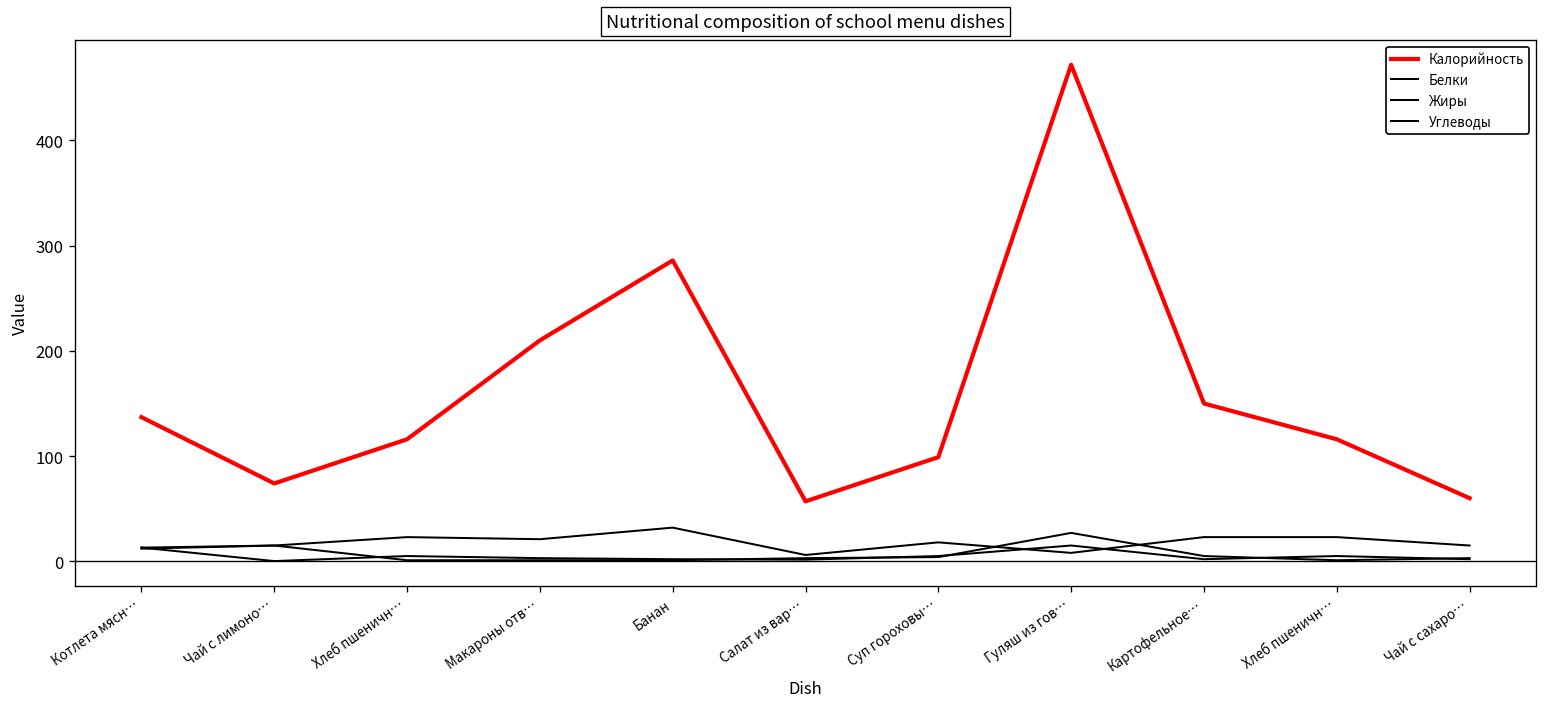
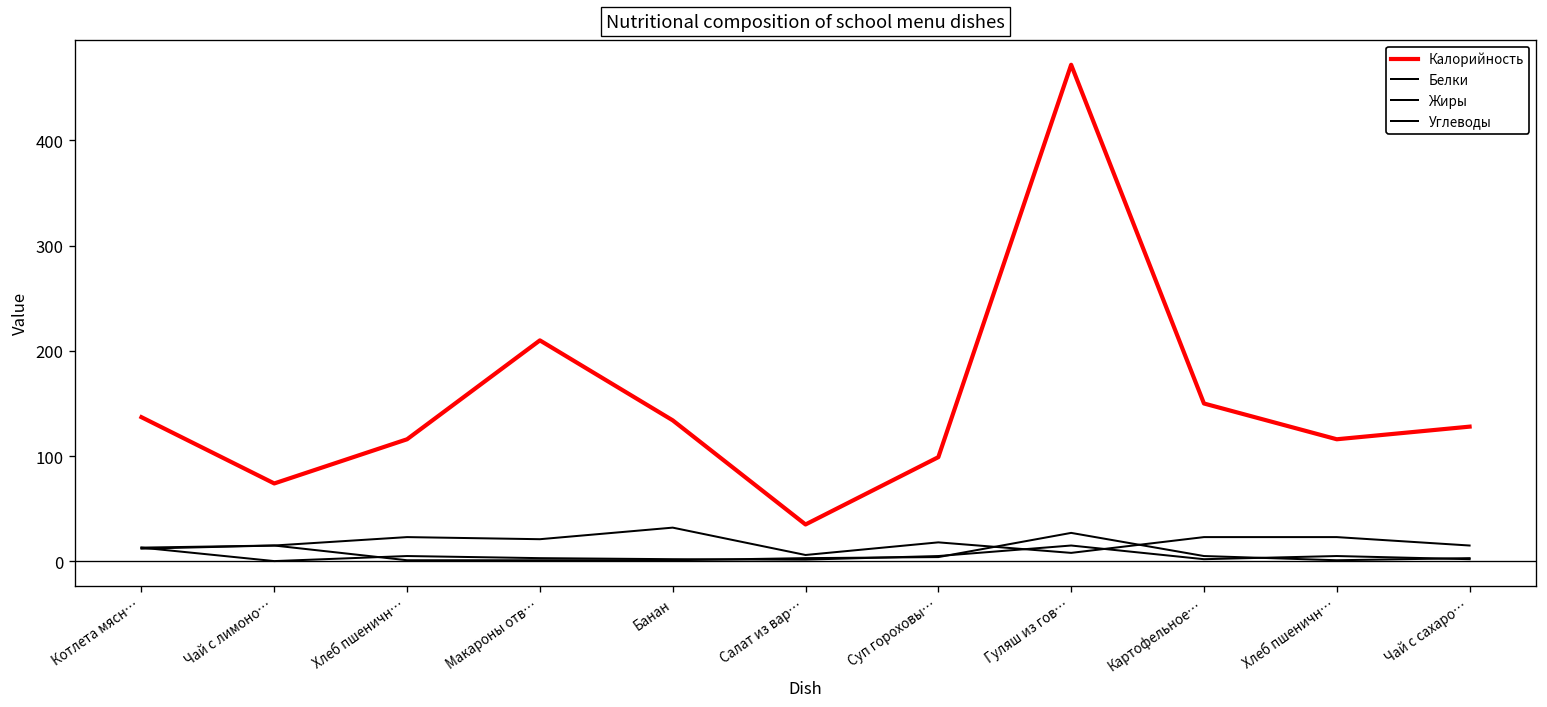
Калорийность, Банан: 290 -> 130
Калорийность, Салат из вар…: 60 -> 40
Калорийность, Чай с сахаро…: 60 -> 130
